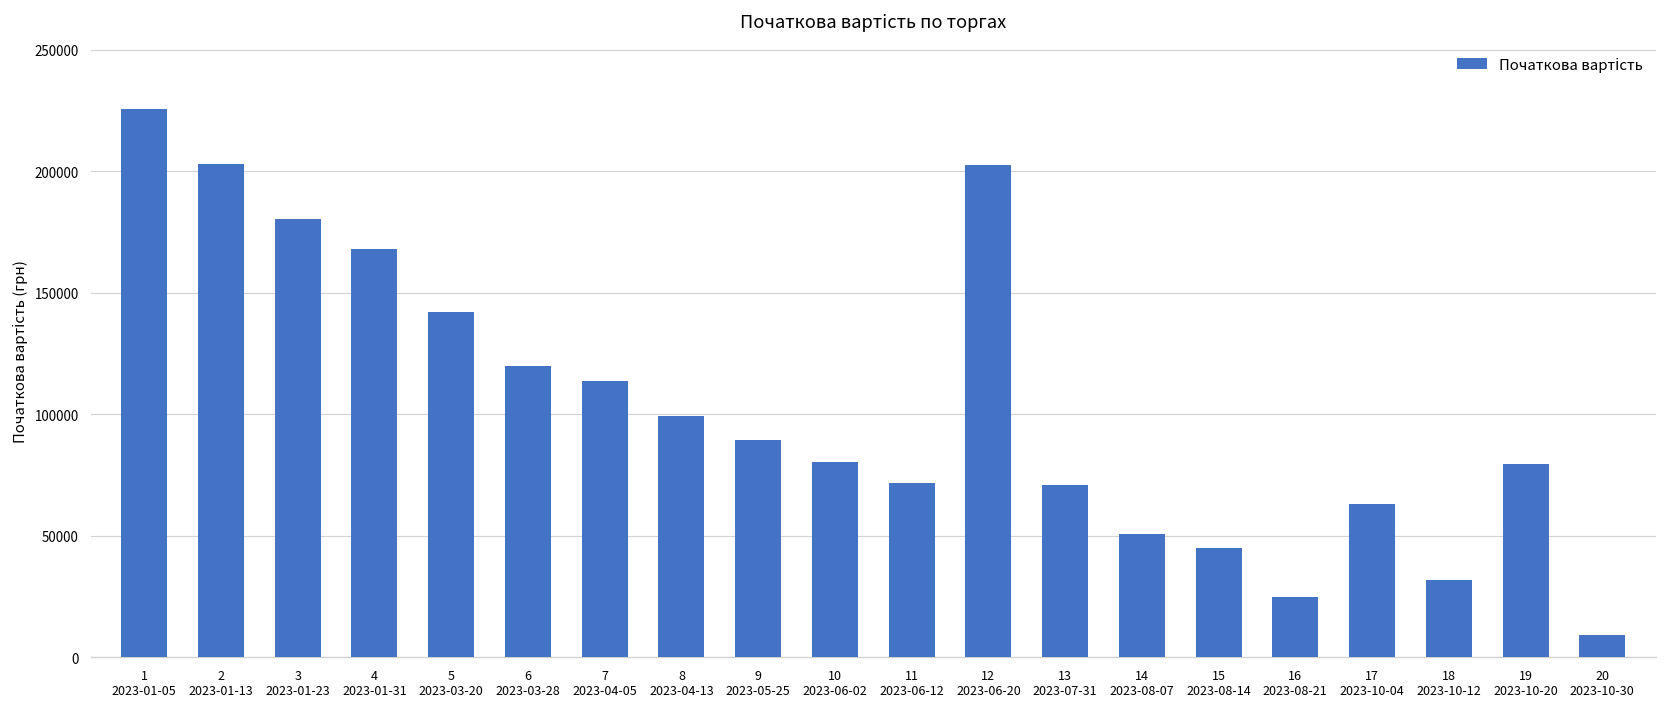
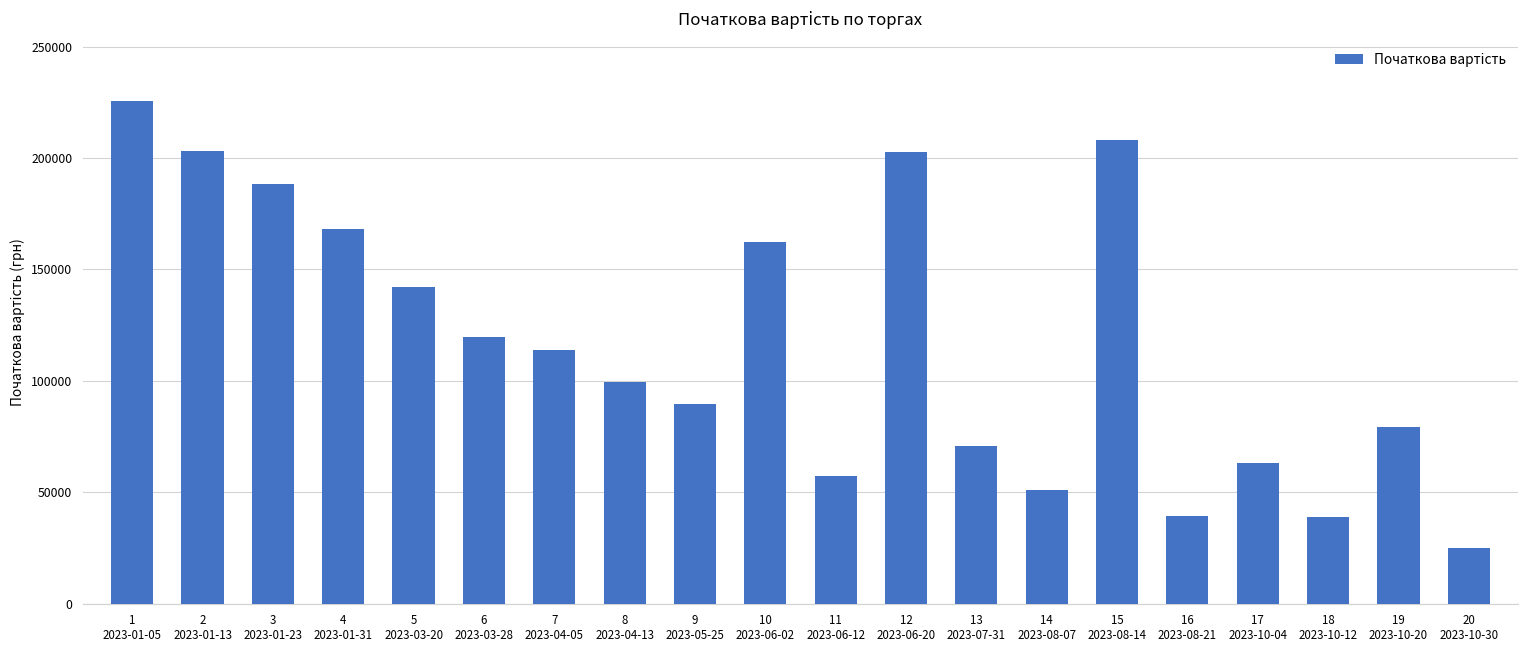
3 2023-01-23: 181000 -> 189000
10 2023-06-02: 81000 -> 162000
11 2023-06-12: 72000 -> 57000
15 2023-08-14: 45000 -> 208000
16 2023-08-21: 25000 -> 39000
18 2023-10-12: 32000 -> 39000
20 2023-10-30: 9000 -> 25000
